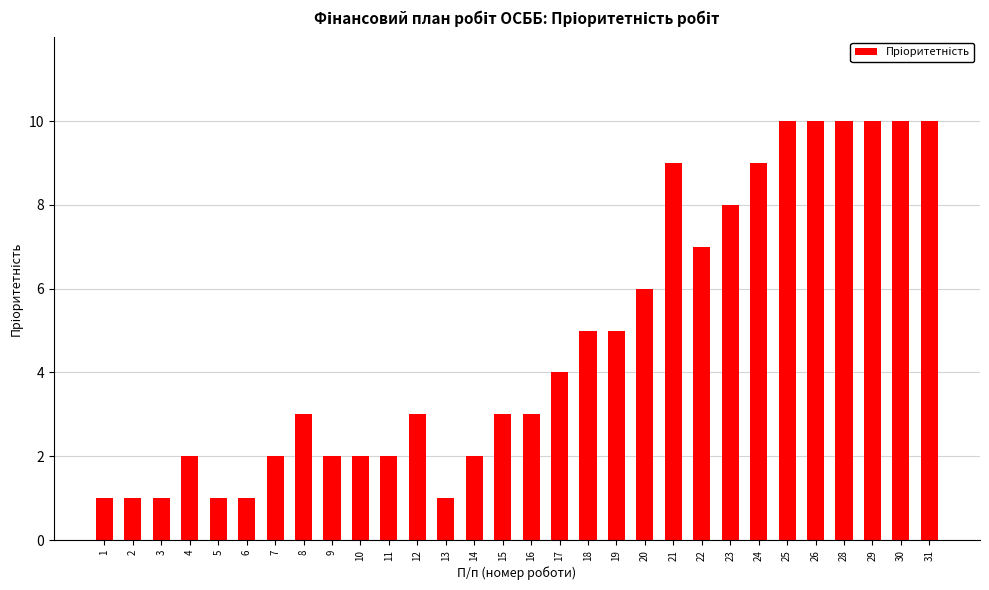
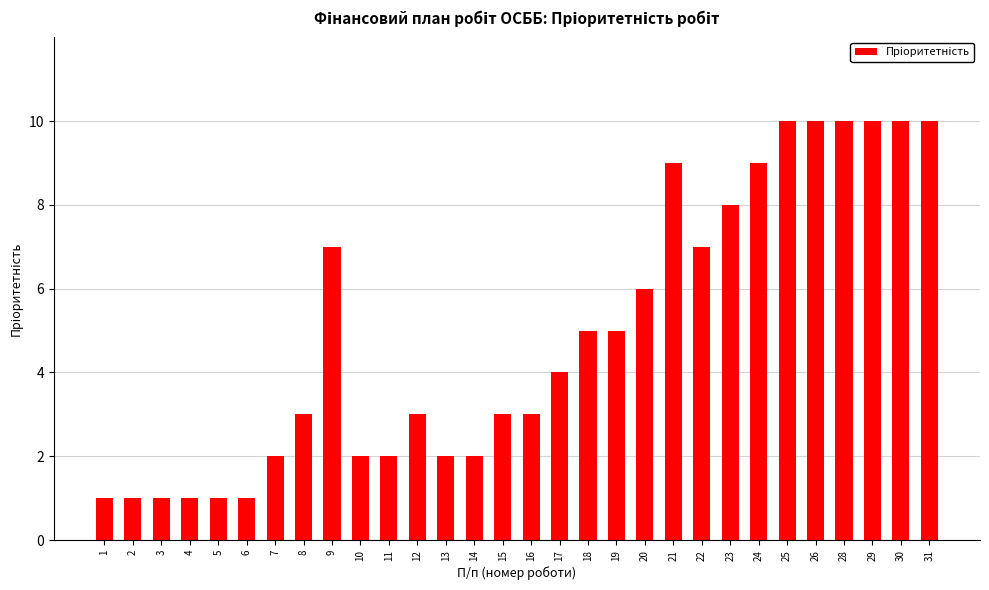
4: 2 -> 1
9: 2 -> 7
13: 1 -> 2
